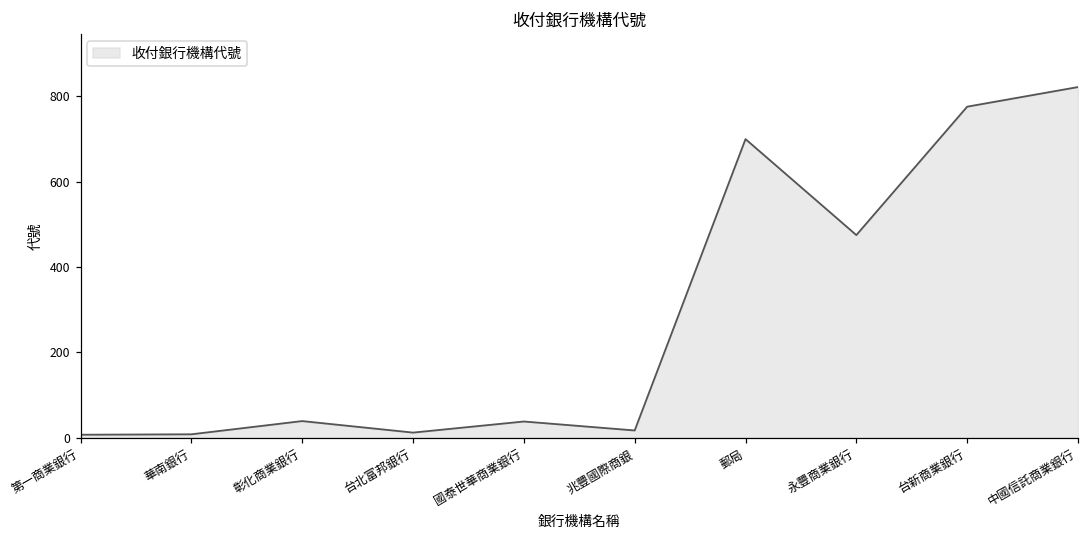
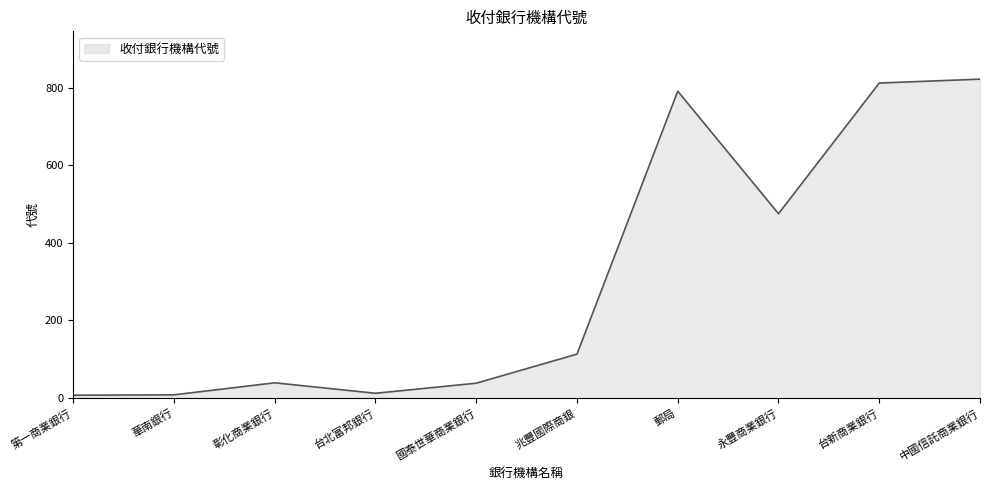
兆豐國際商銀: 20 -> 110
郵局: 700 -> 790
台新商業銀行: 780 -> 810
